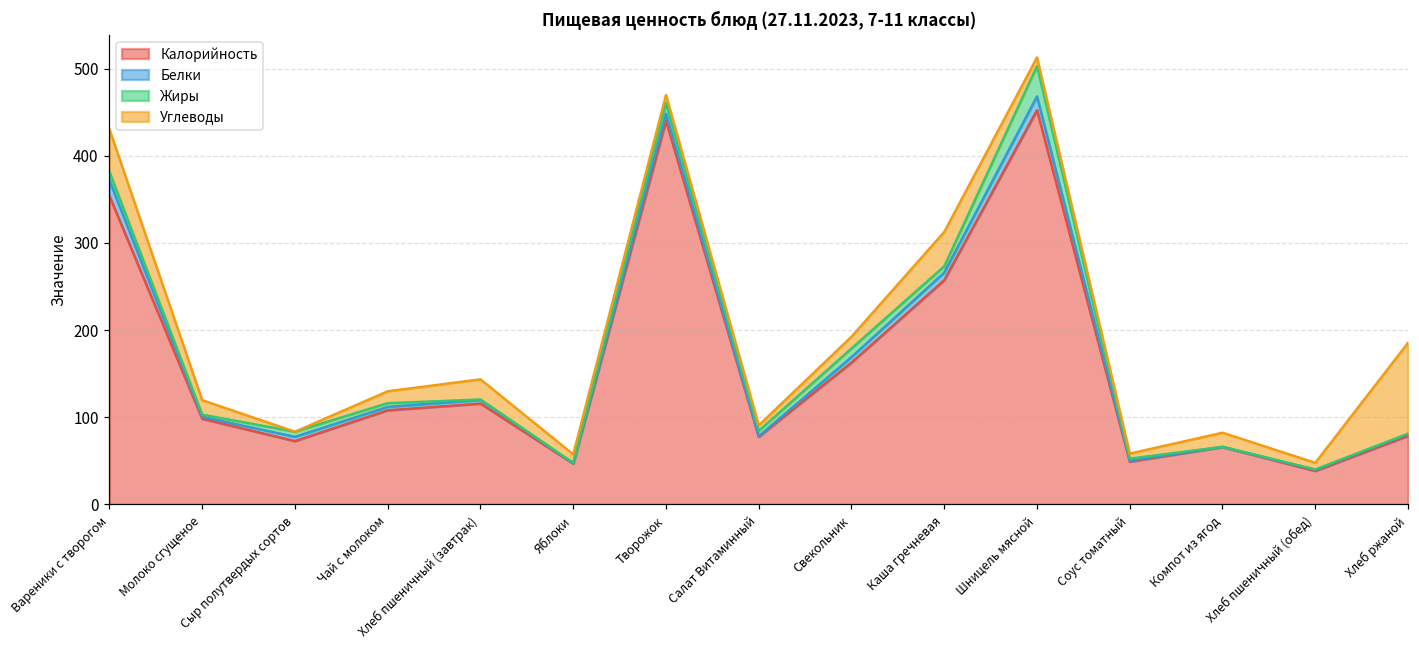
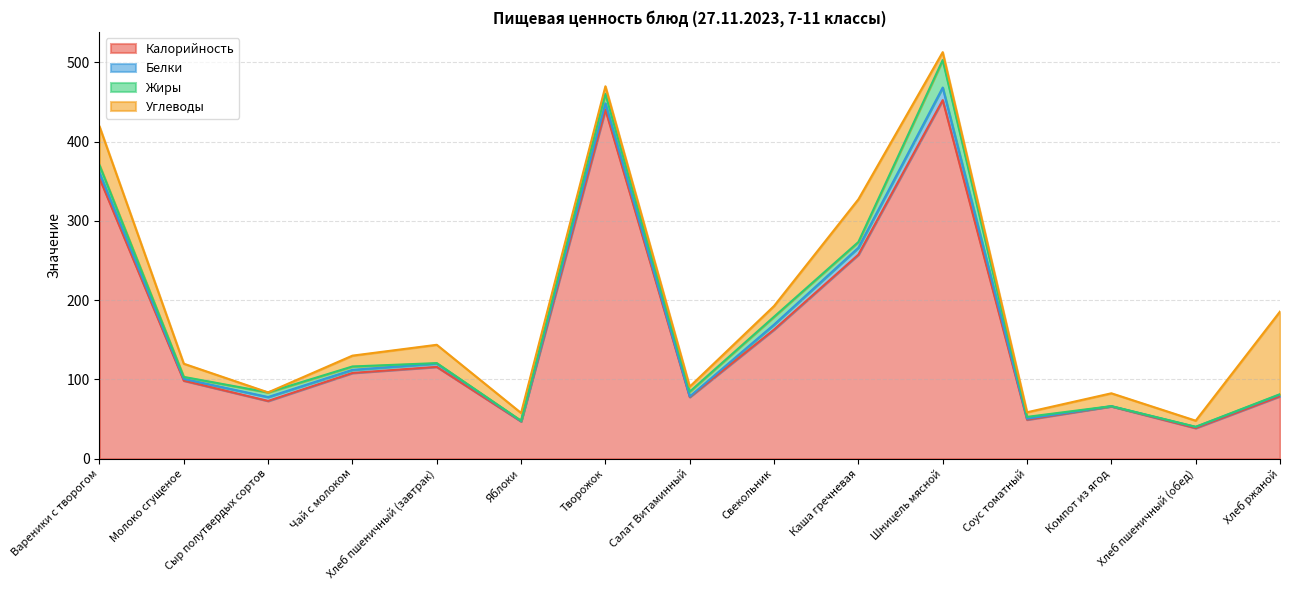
Белки, Вареники с творогом: 20 -> 10
Углеводы, Каша гречневая: 40 -> 50
